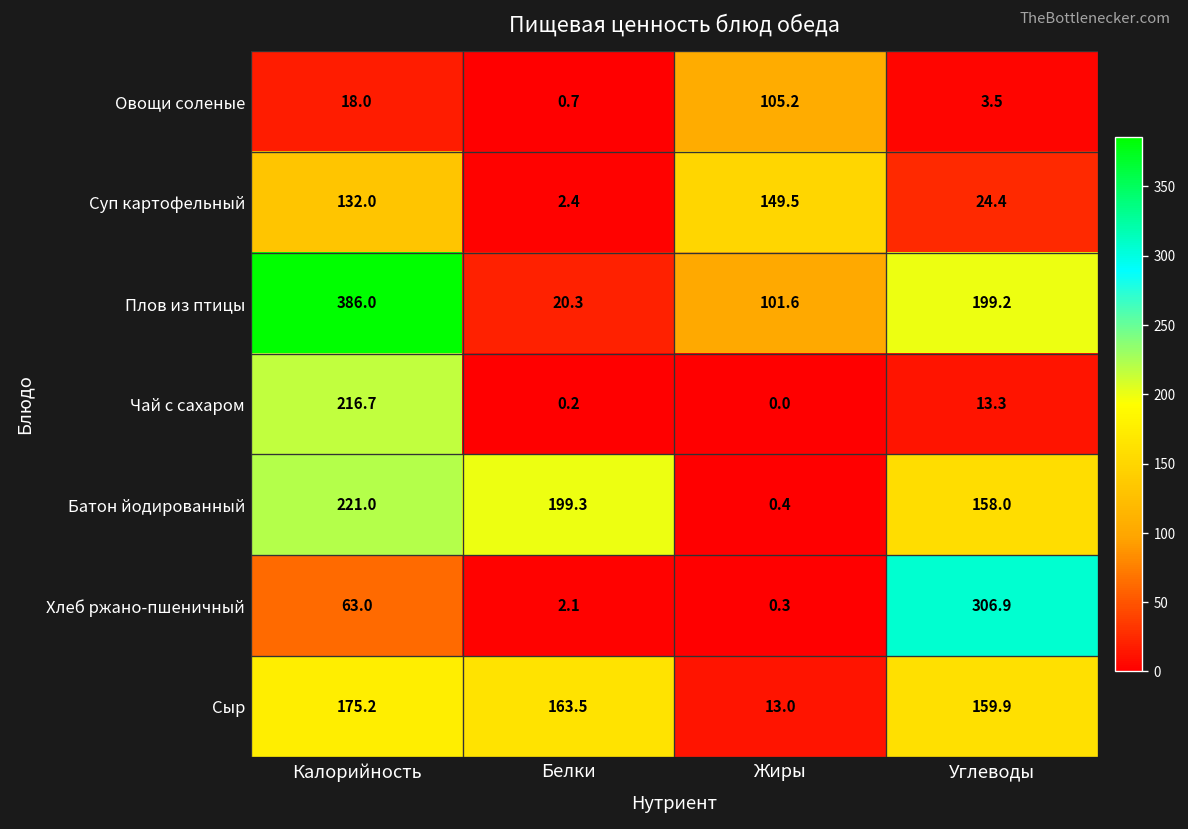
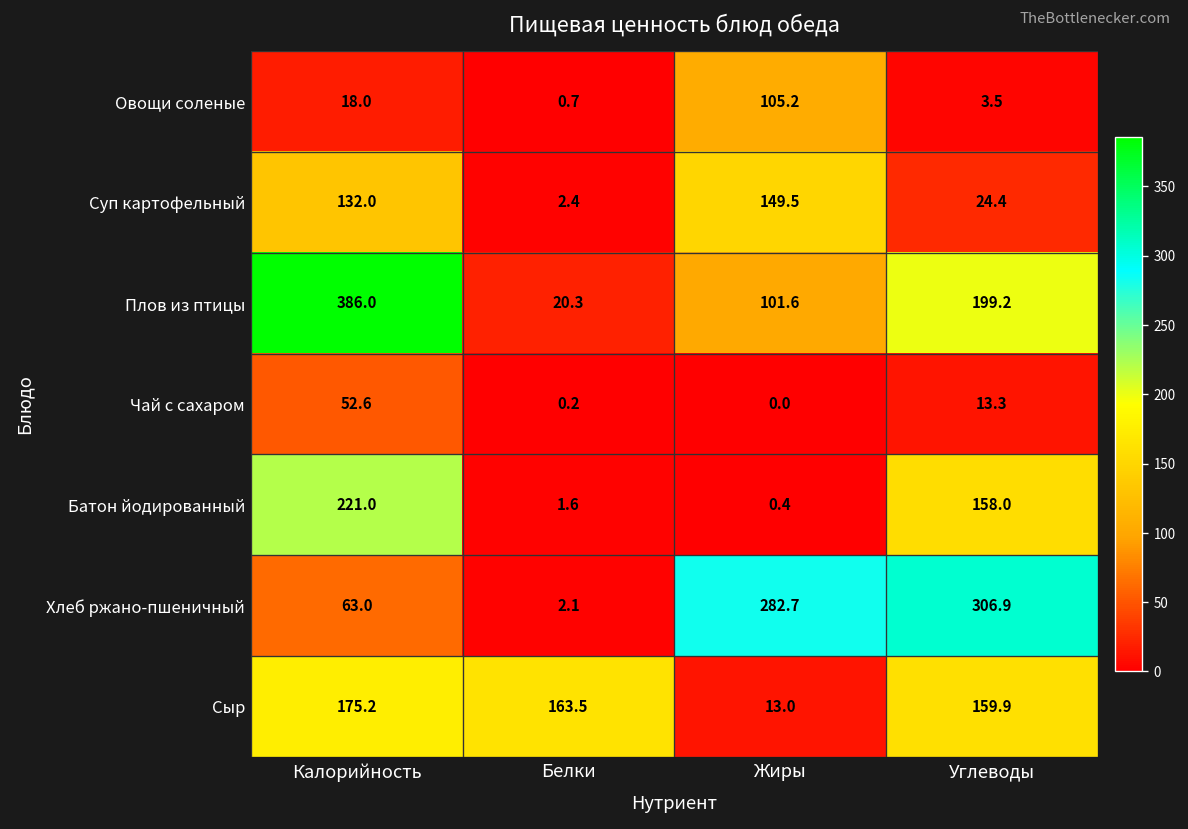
Чай с сахаром, Калорийность: 216.7 -> 52.6
Батон йодированный, Белки: 199.3 -> 1.6
Хлеб ржано-пшеничный, Жиры: 0.3 -> 282.7
